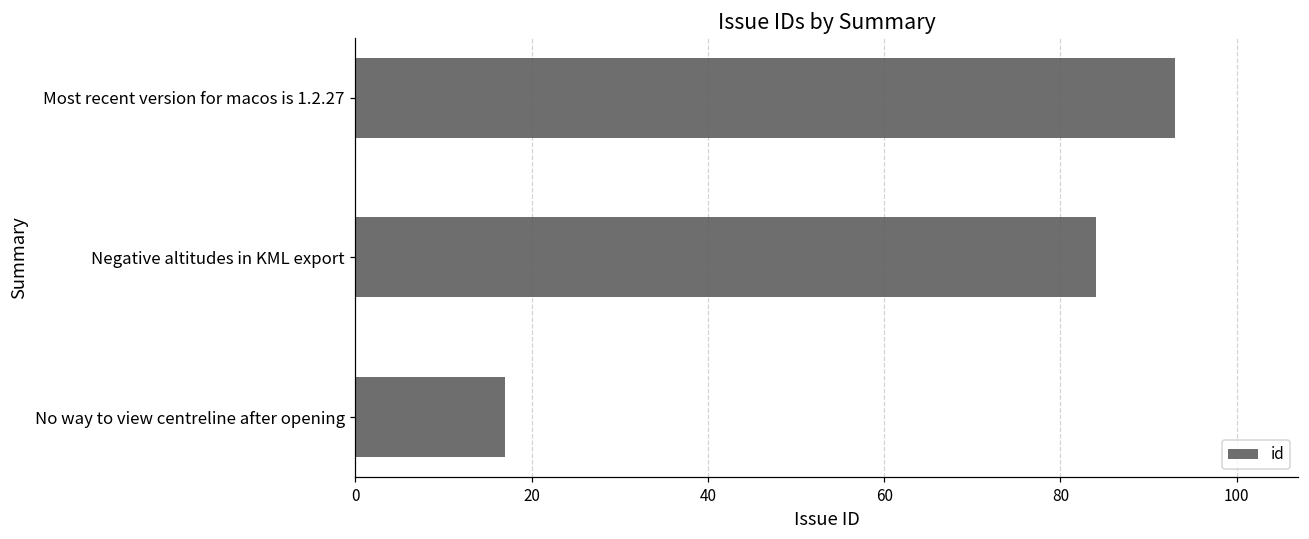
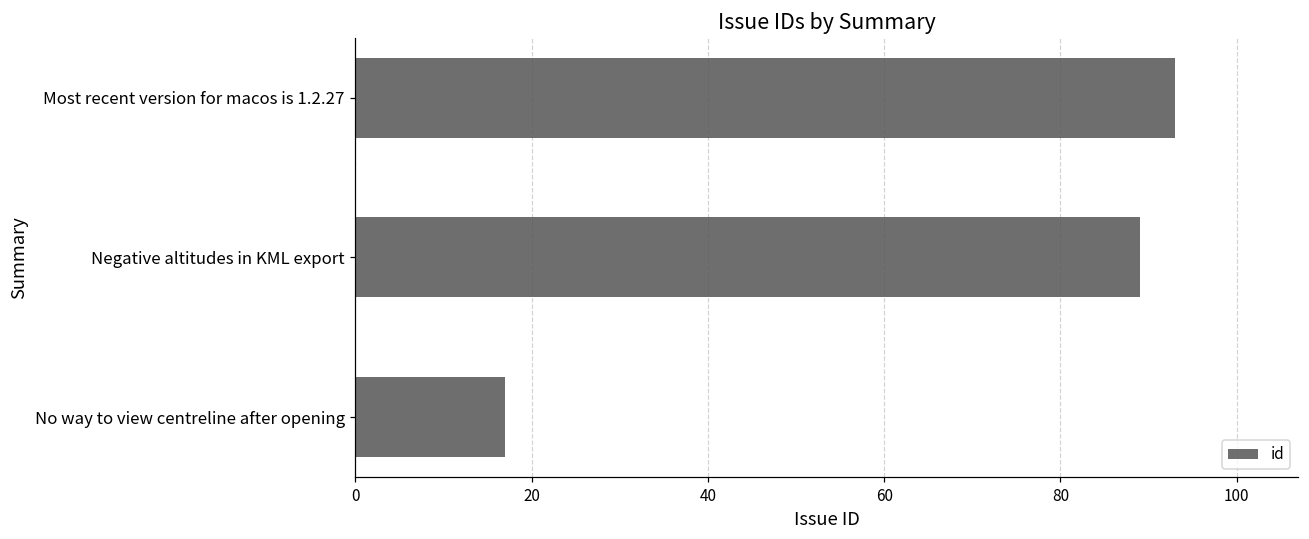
Negative altitudes in KML export: 84 -> 89
